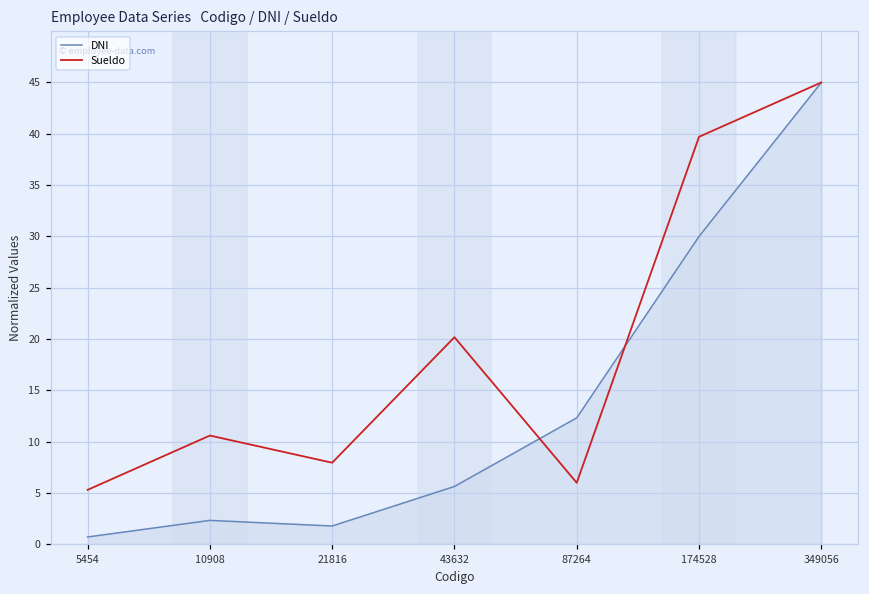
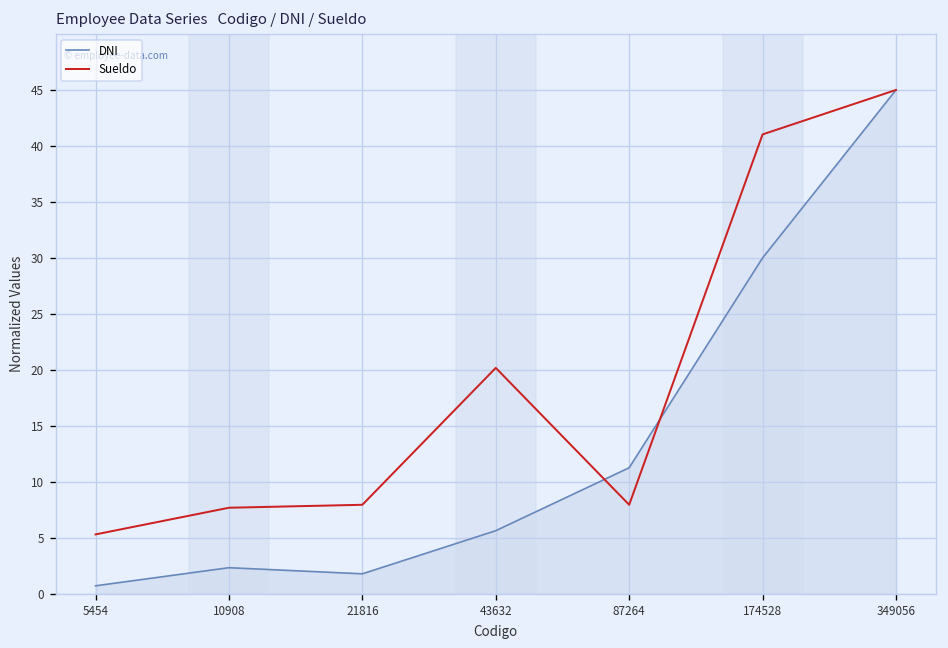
Sueldo, 10908: 11 -> 8
DNI, 87264: 12 -> 11
Sueldo, 87264: 6 -> 8
Sueldo, 174528: 40 -> 41
